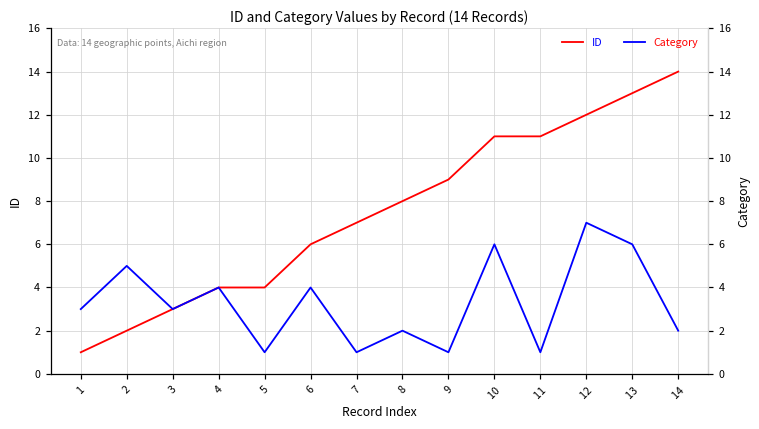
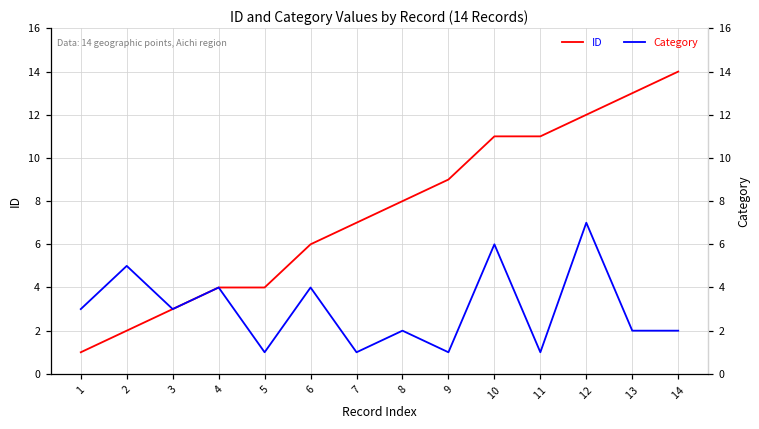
Category, 13: 6 -> 2
